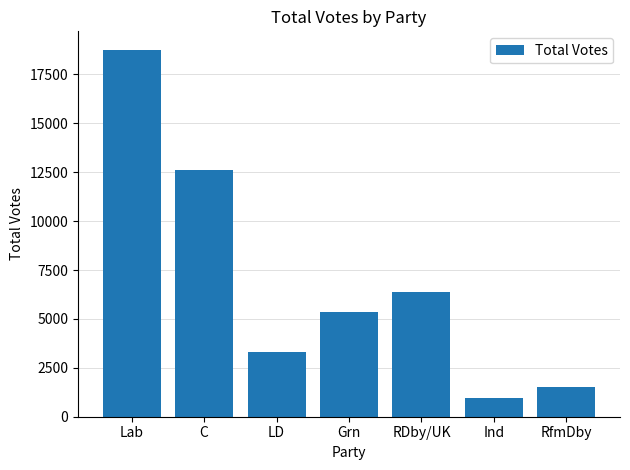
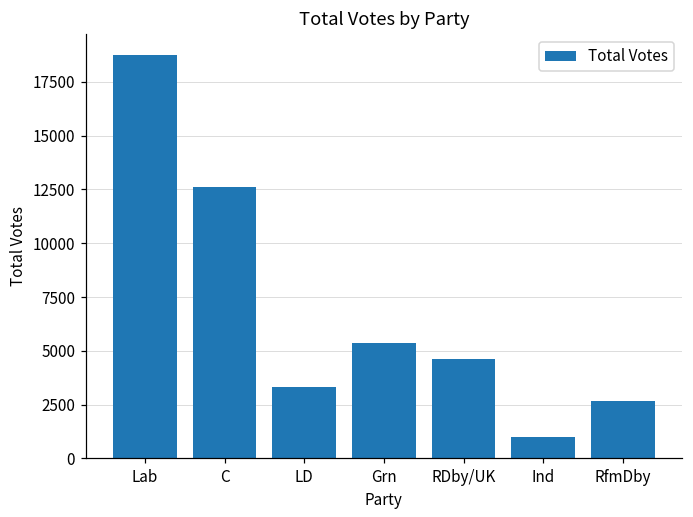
RDby/UK: 6400 -> 4600
RfmDby: 1500 -> 2700
